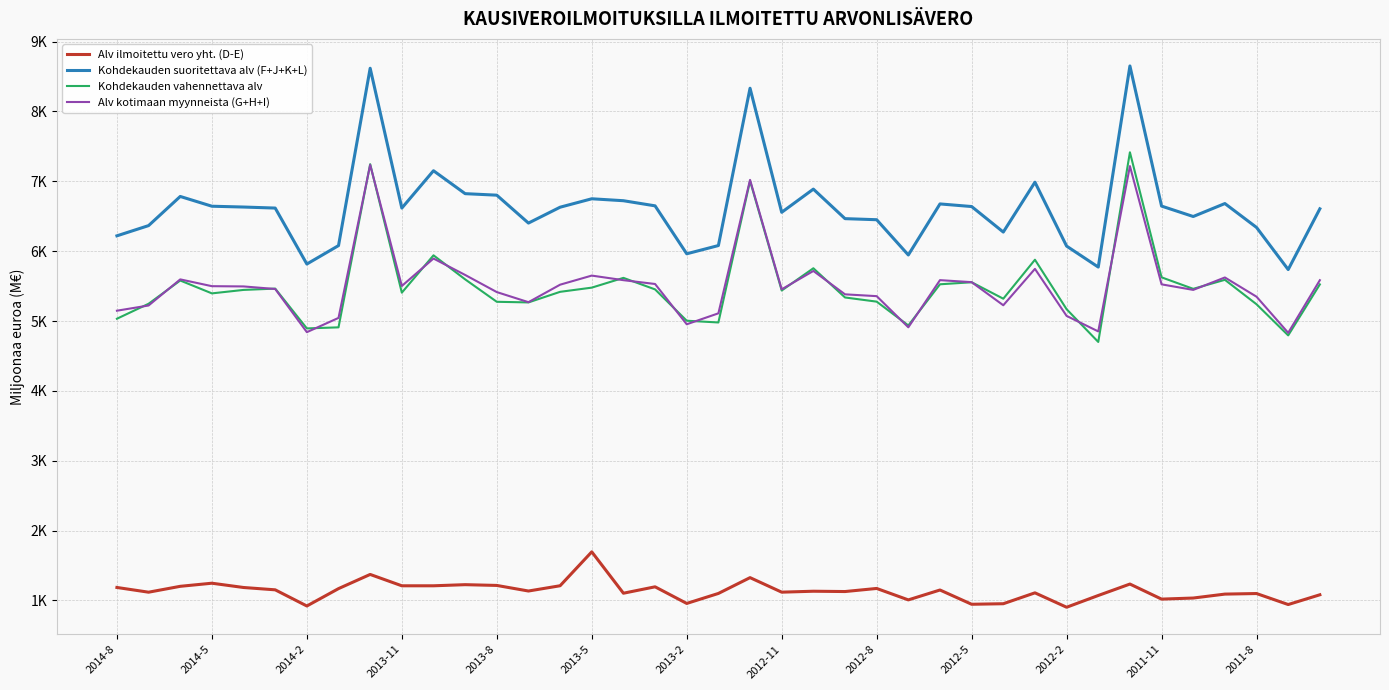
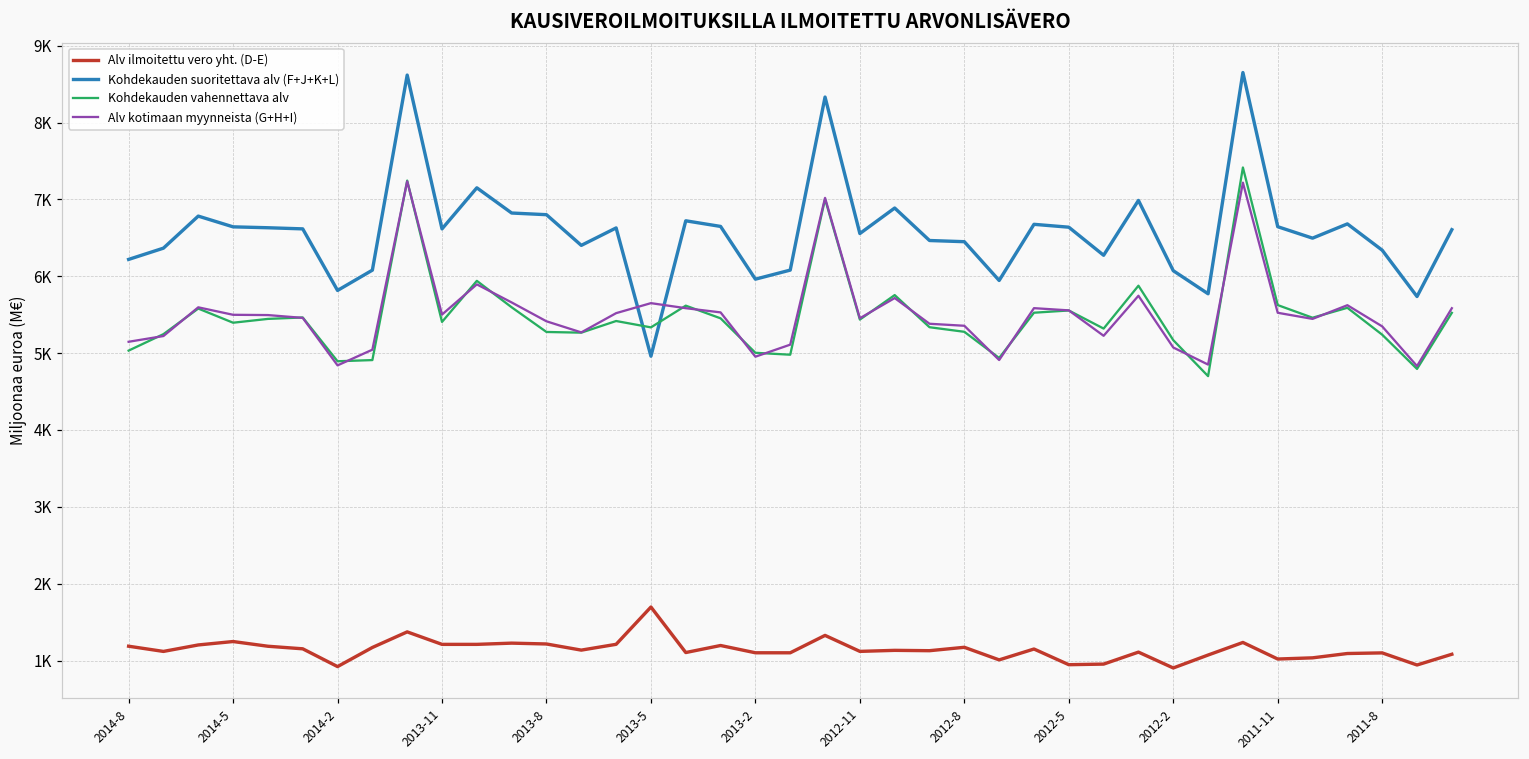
Kohdekauden suoritettava alv (F+J+K+L), 2013-5: 6700 -> 5000
Kohdekauden vahennettava alv, 2013-5: 5500 -> 5300
Alv ilmoitettu vero yht. (D-E), 2013-2: 1000 -> 1100
